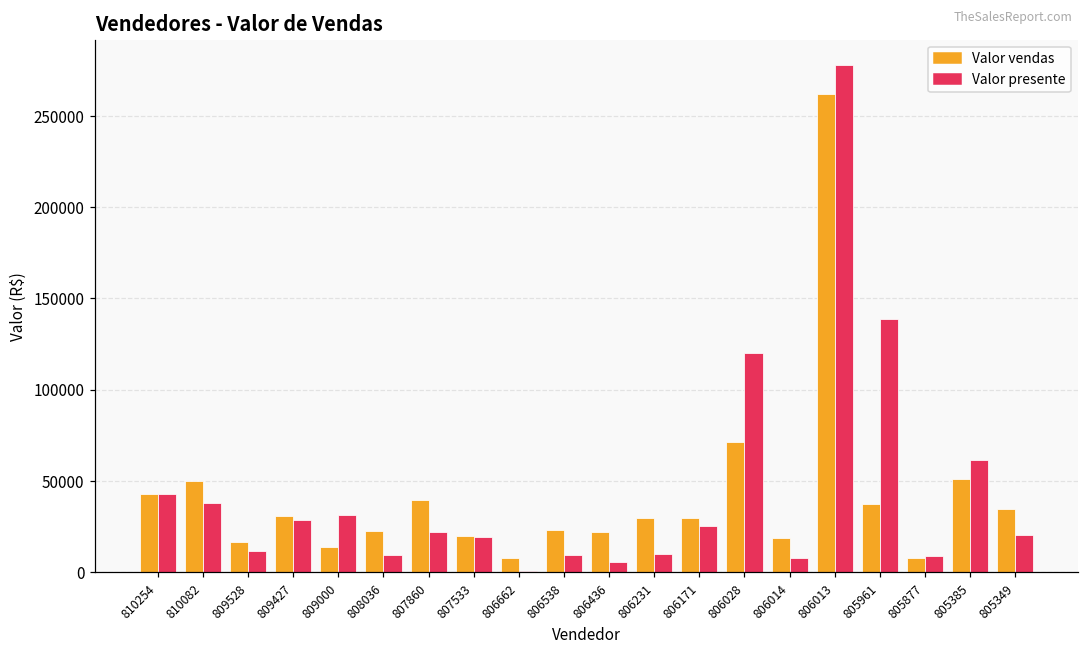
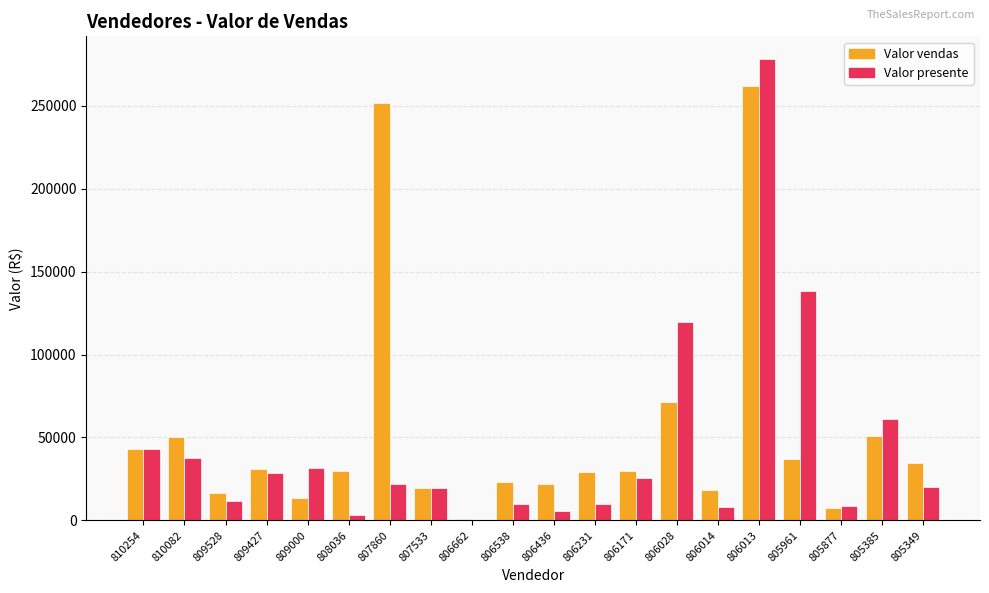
Valor vendas, 808036: 22000 -> 29000
Valor presente, 808036: 9000 -> 3000
Valor vendas, 807860: 39000 -> 252000
Valor vendas, 806662: 8000 -> 1000
